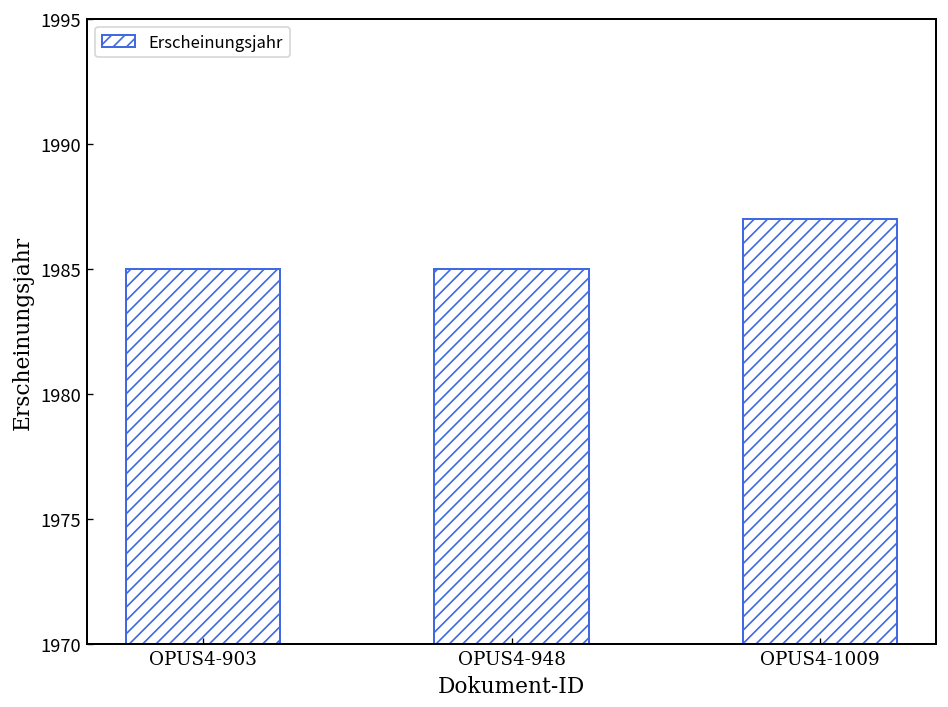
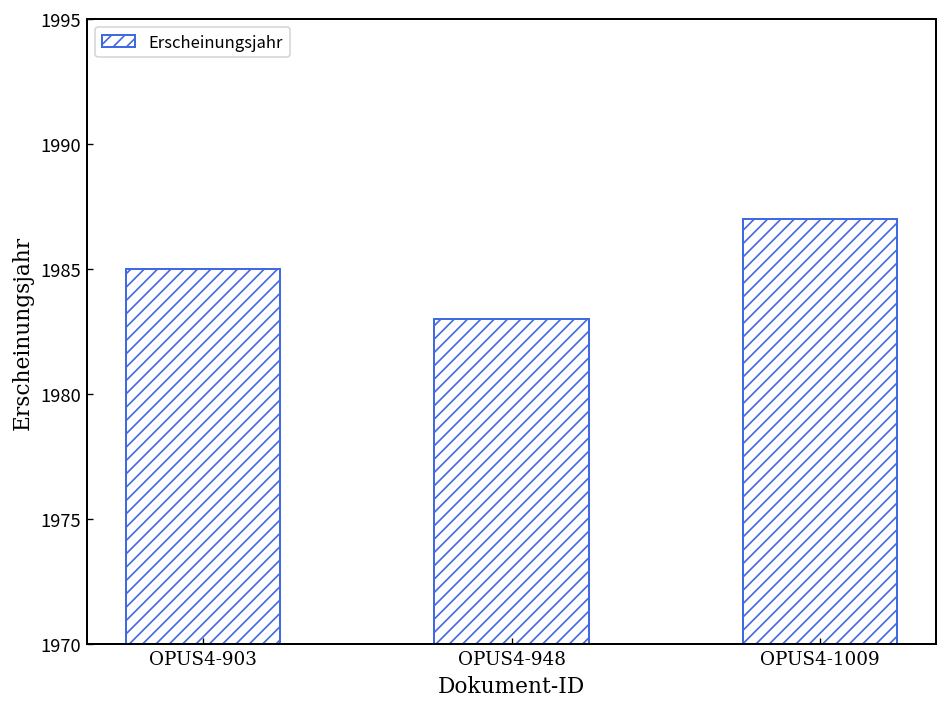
OPUS4-948: 1985 -> 1983
